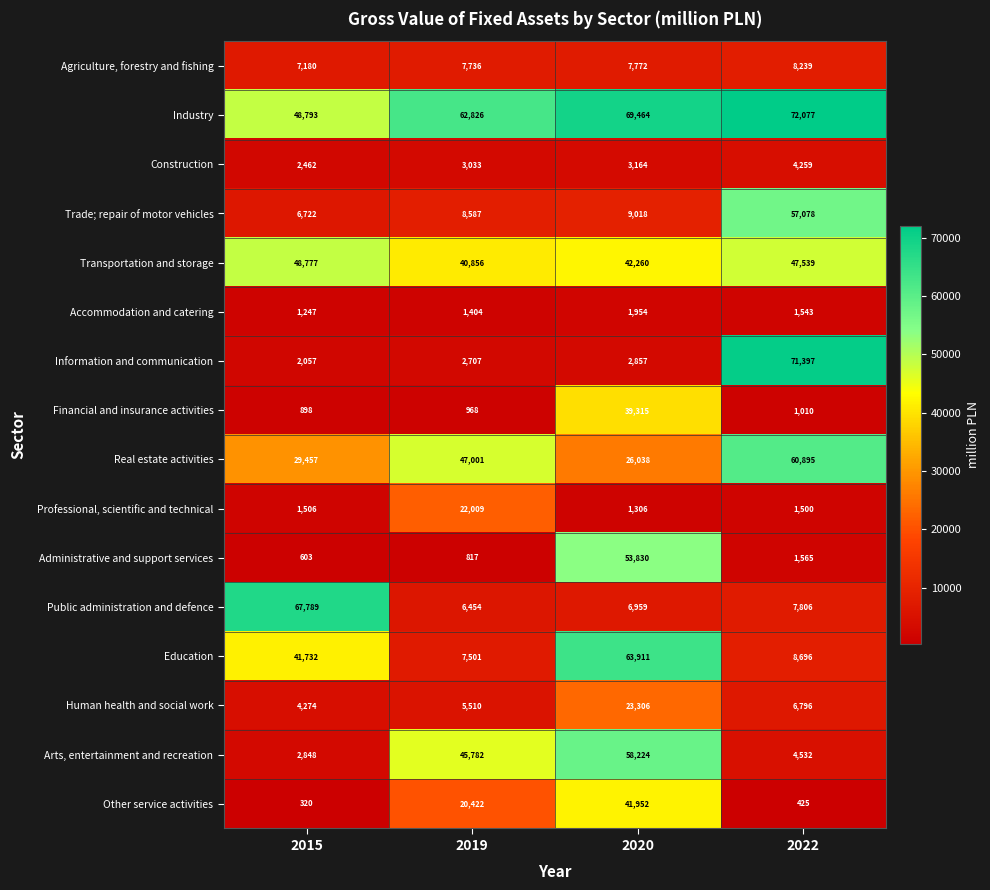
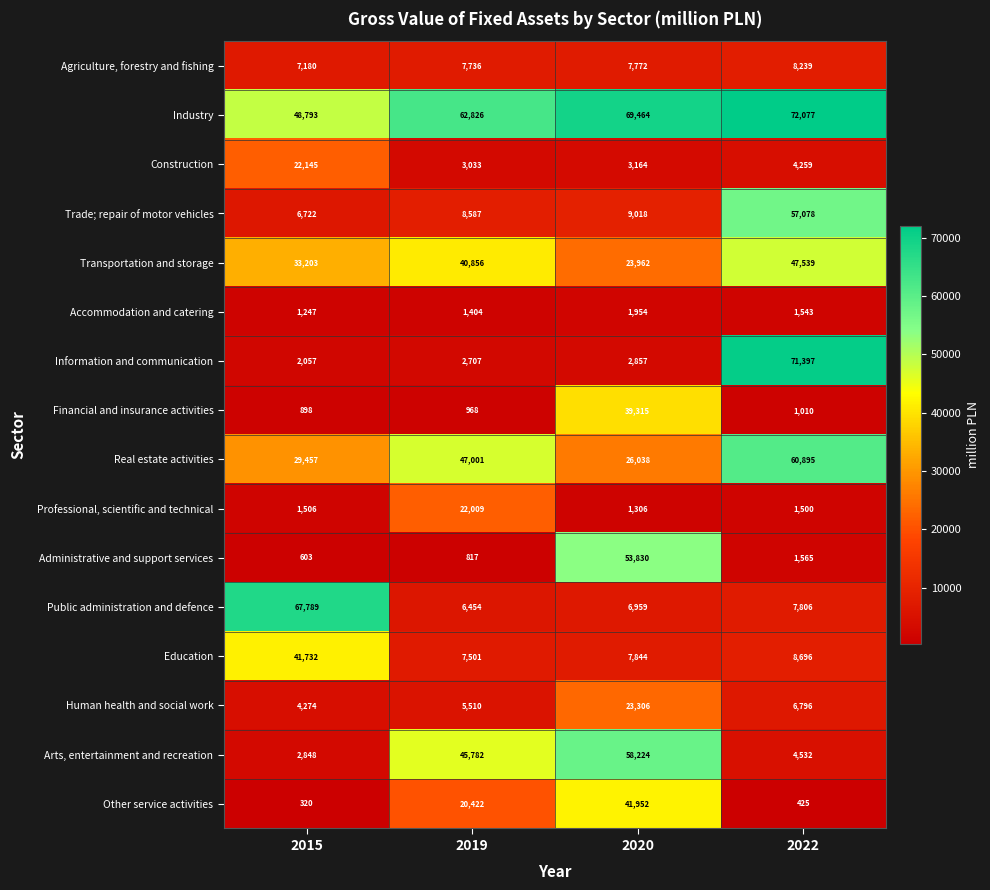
Construction, 2015: 2,462 -> 22,145
Transportation and storage, 2015: 48,777 -> 33,203
Transportation and storage, 2020: 42,260 -> 23,962
Education, 2020: 63,911 -> 7,844
